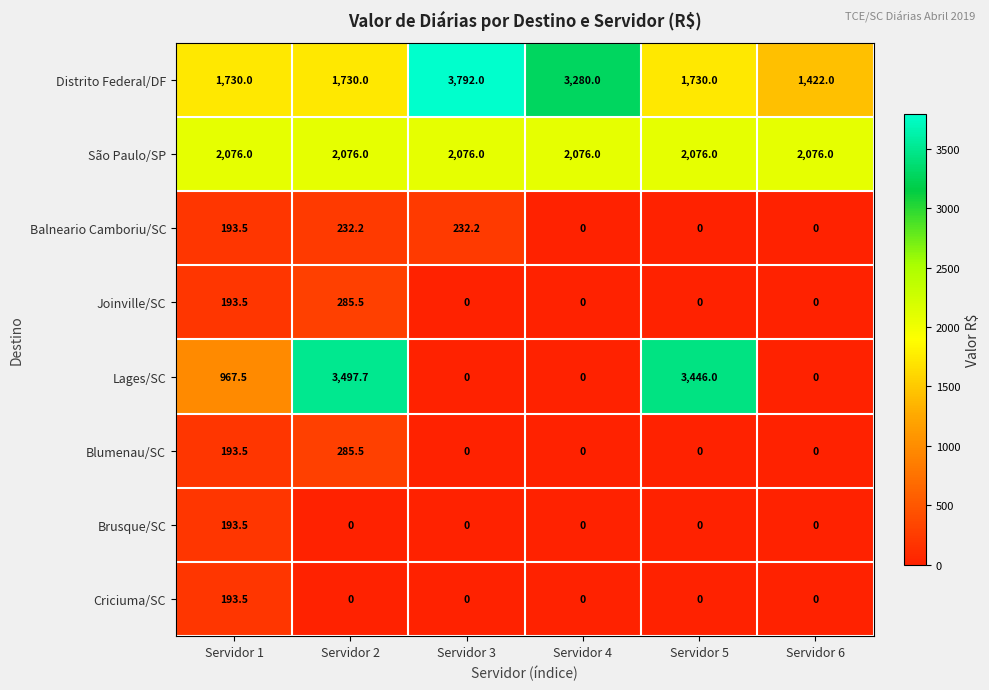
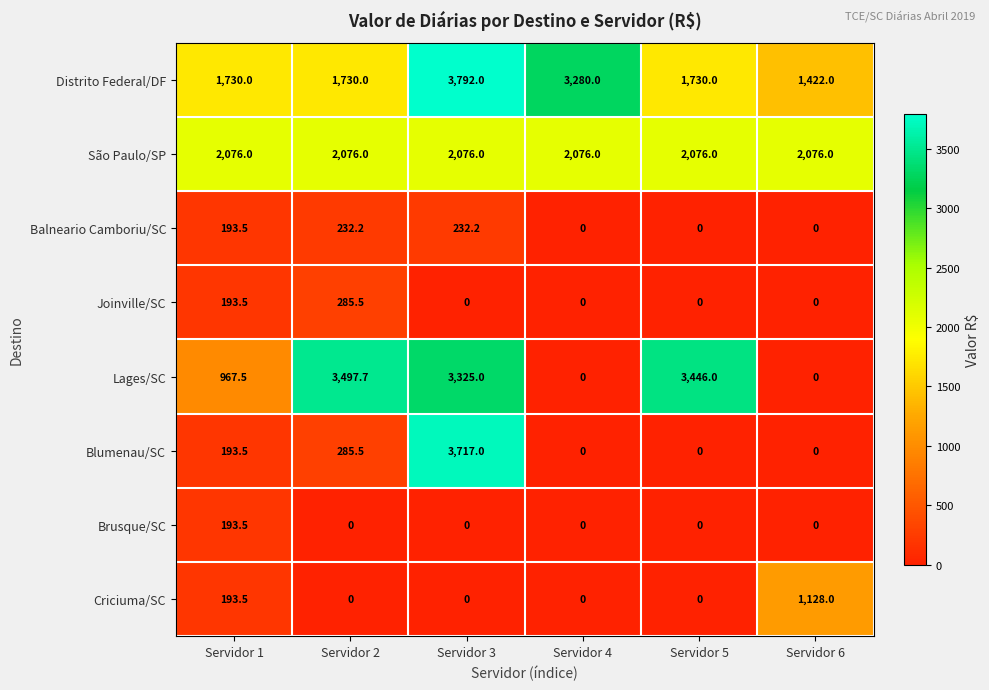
Lages/SC, Servidor 3: 0 -> 3,325.0
Blumenau/SC, Servidor 3: 0 -> 3,717.0
Criciuma/SC, Servidor 6: 0 -> 1,128.0
